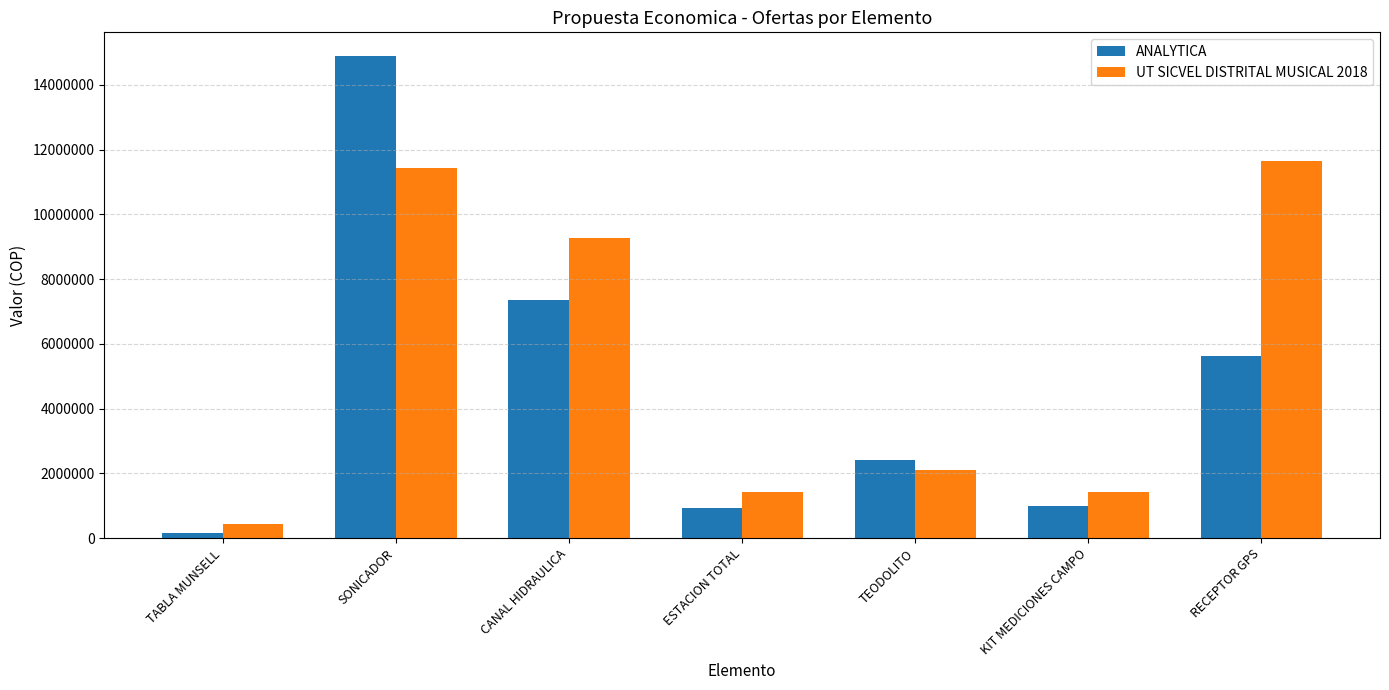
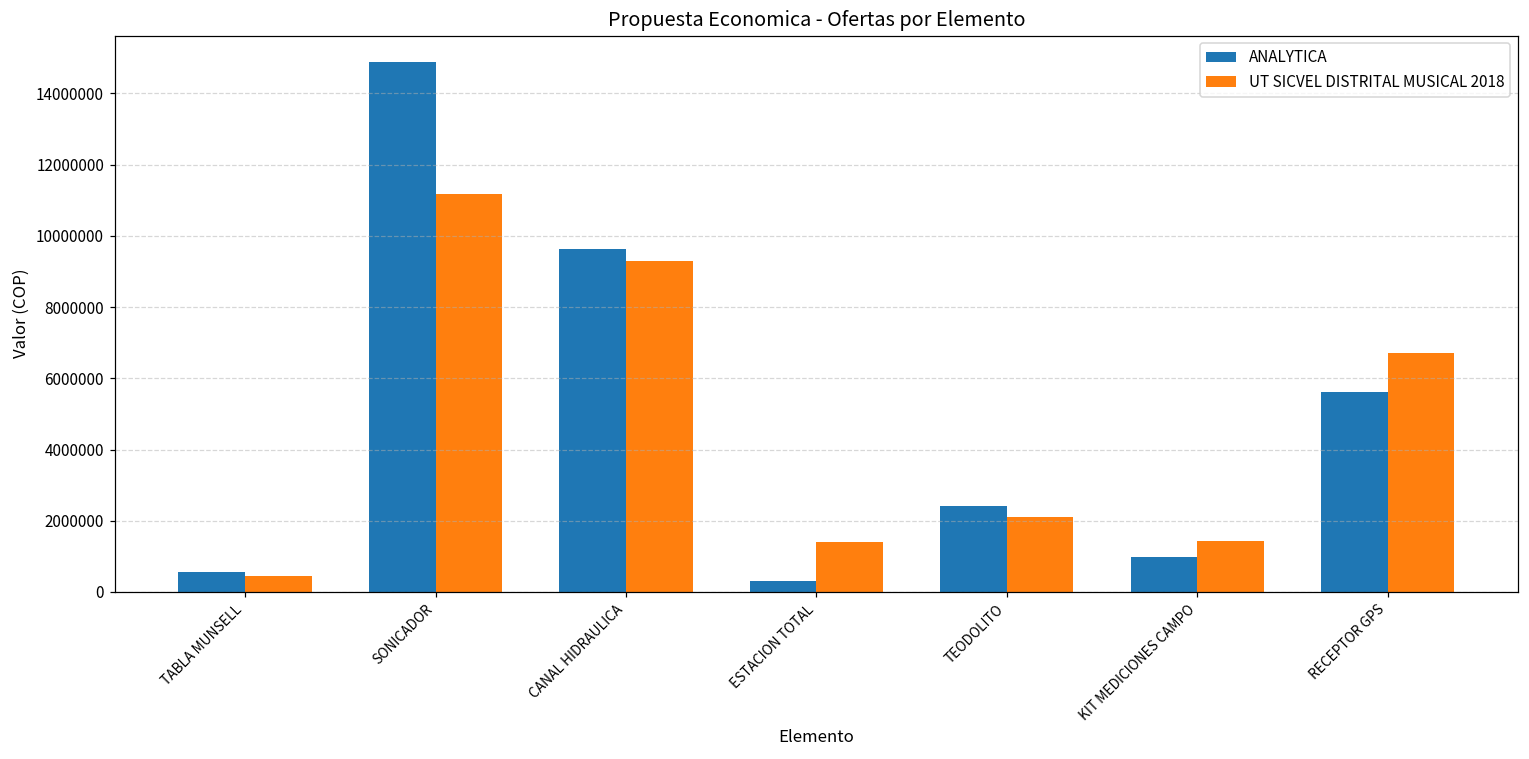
ANALYTICA, TABLA MUNSELL: 200000 -> 600000
UT SICVEL DISTRITAL MUSICAL 2018, SONICADOR: 11400000 -> 11200000
ANALYTICA, CANAL HIDRAULICA: 7400000 -> 9600000
ANALYTICA, ESTACION TOTAL: 900000 -> 300000
UT SICVEL DISTRITAL MUSICAL 2018, RECEPTOR GPS: 11700000 -> 6700000
